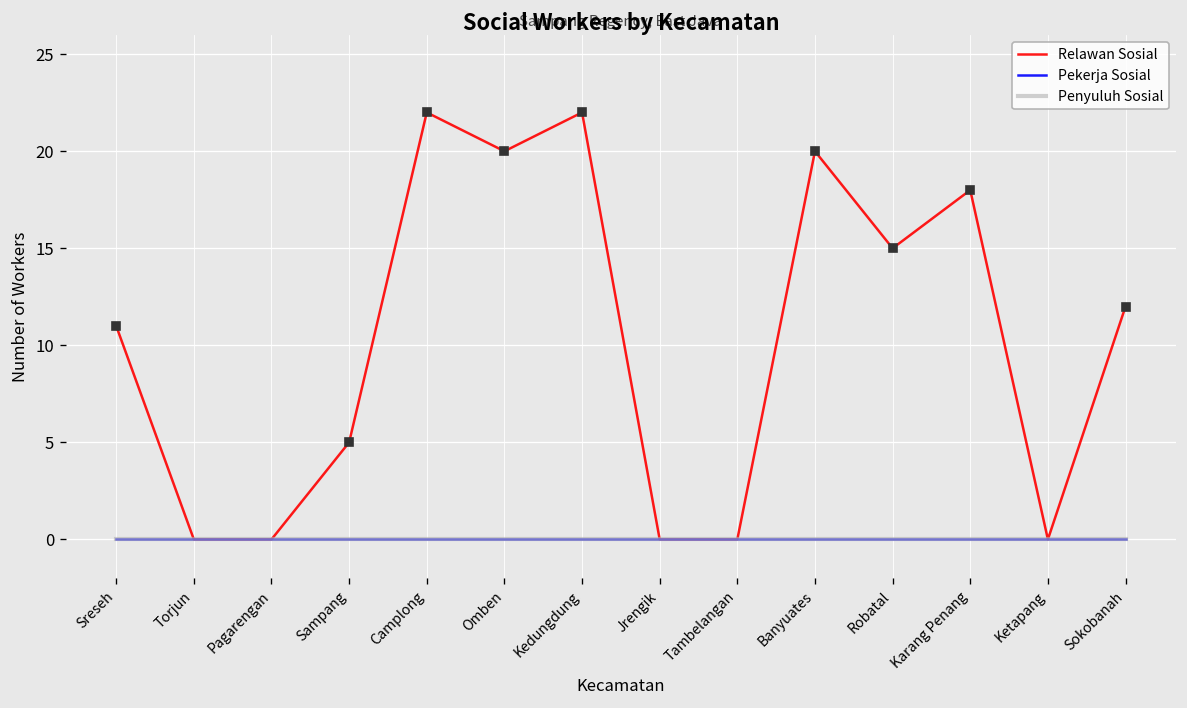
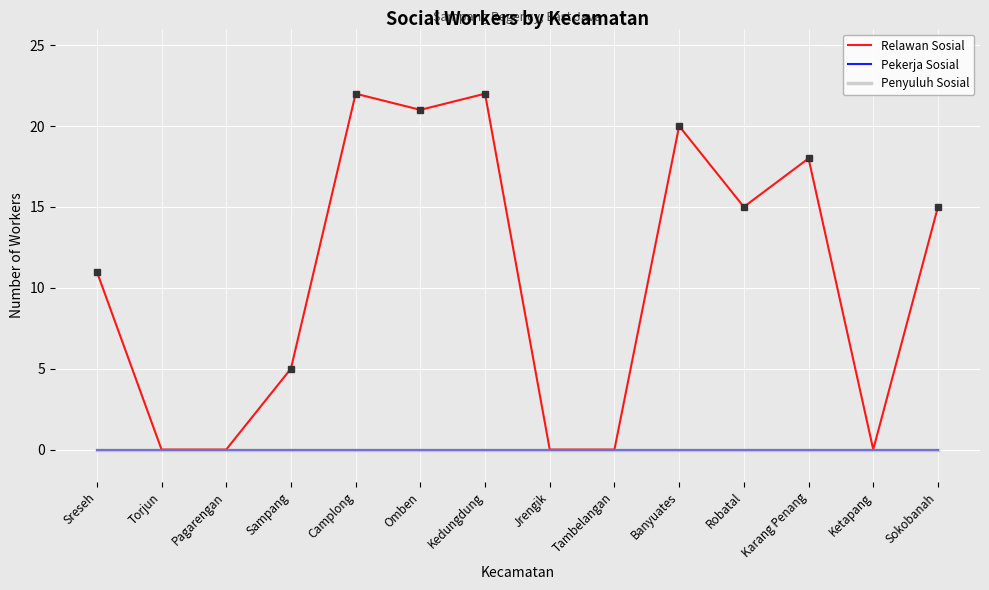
Relawan Sosial, Omben: 20 -> 21
Relawan Sosial, Sokobanah: 12 -> 15
